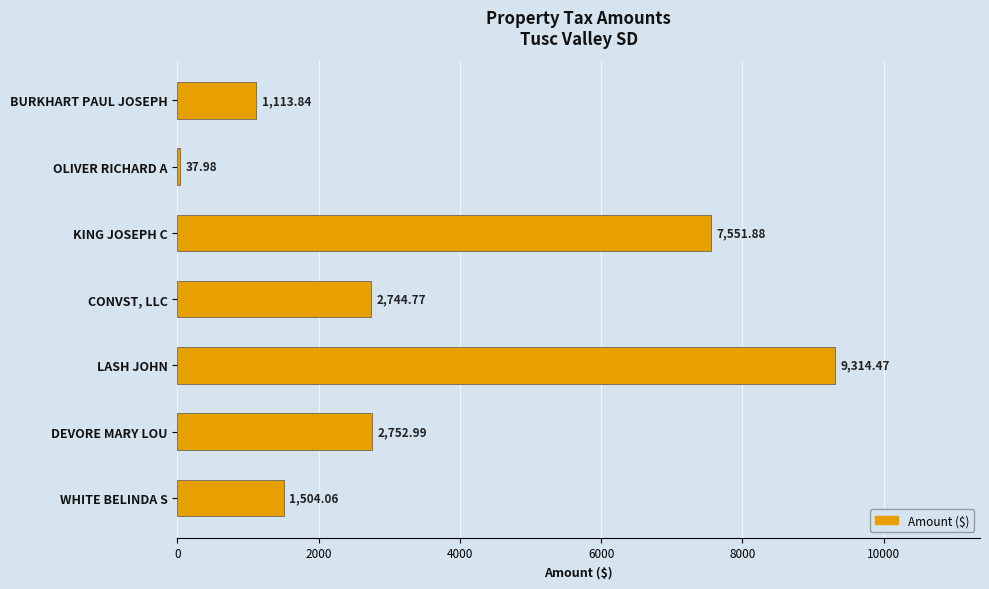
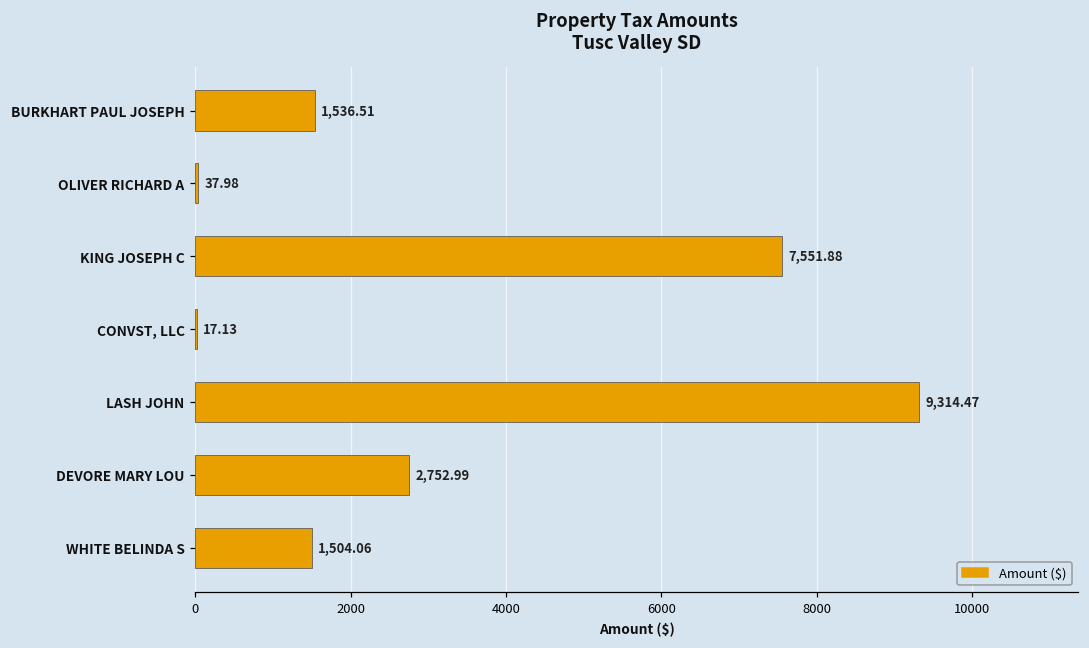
BURKHART PAUL JOSEPH: 1,113.84 -> 1,536.51
CONVST, LLC: 2,744.77 -> 17.13
